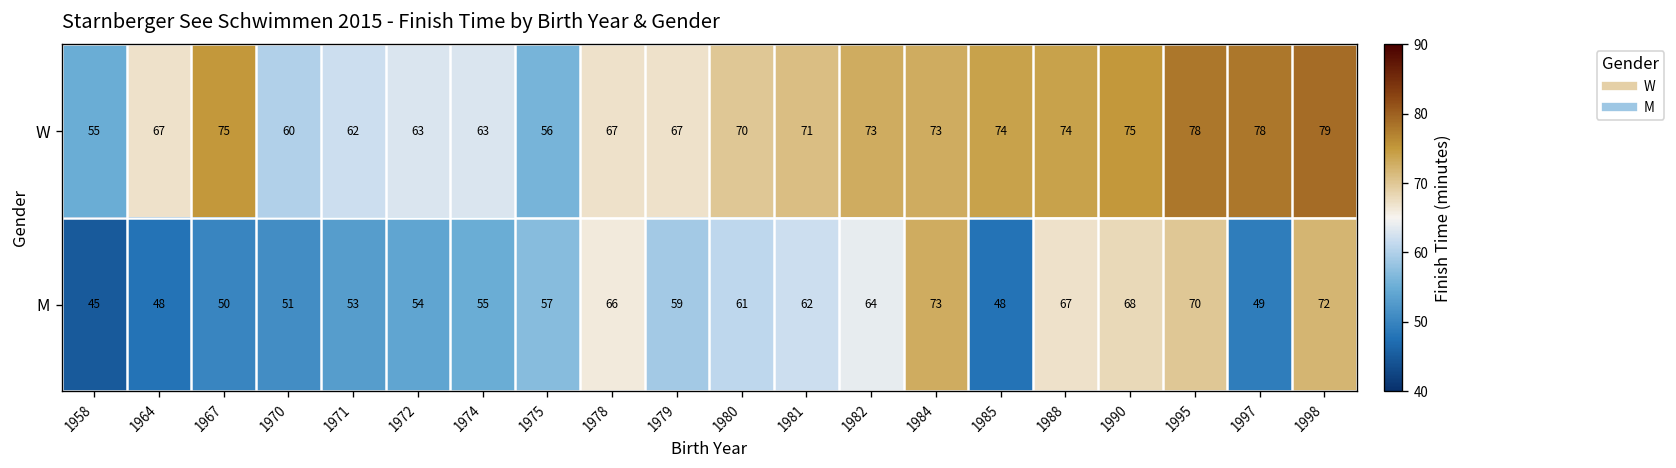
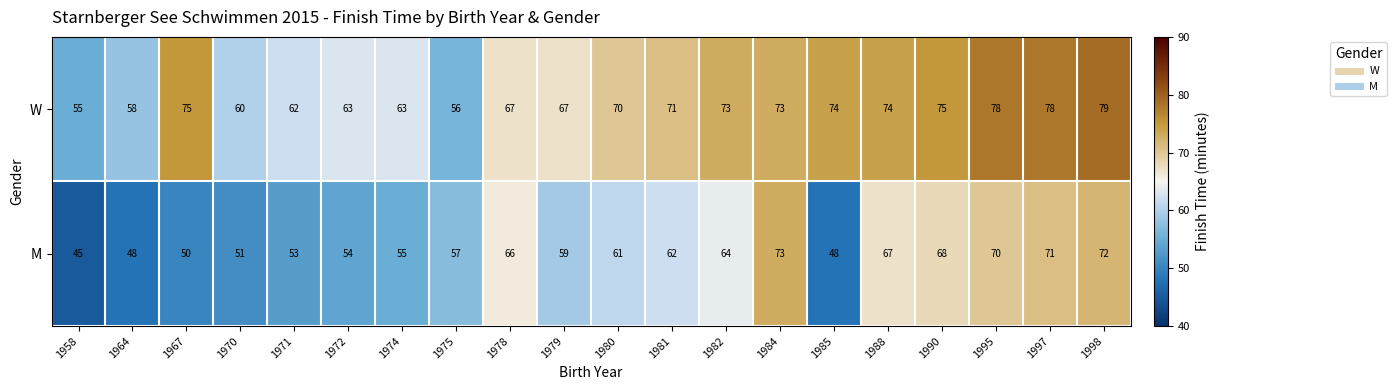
W, 1964: 67 -> 58
M, 1997: 49 -> 71
